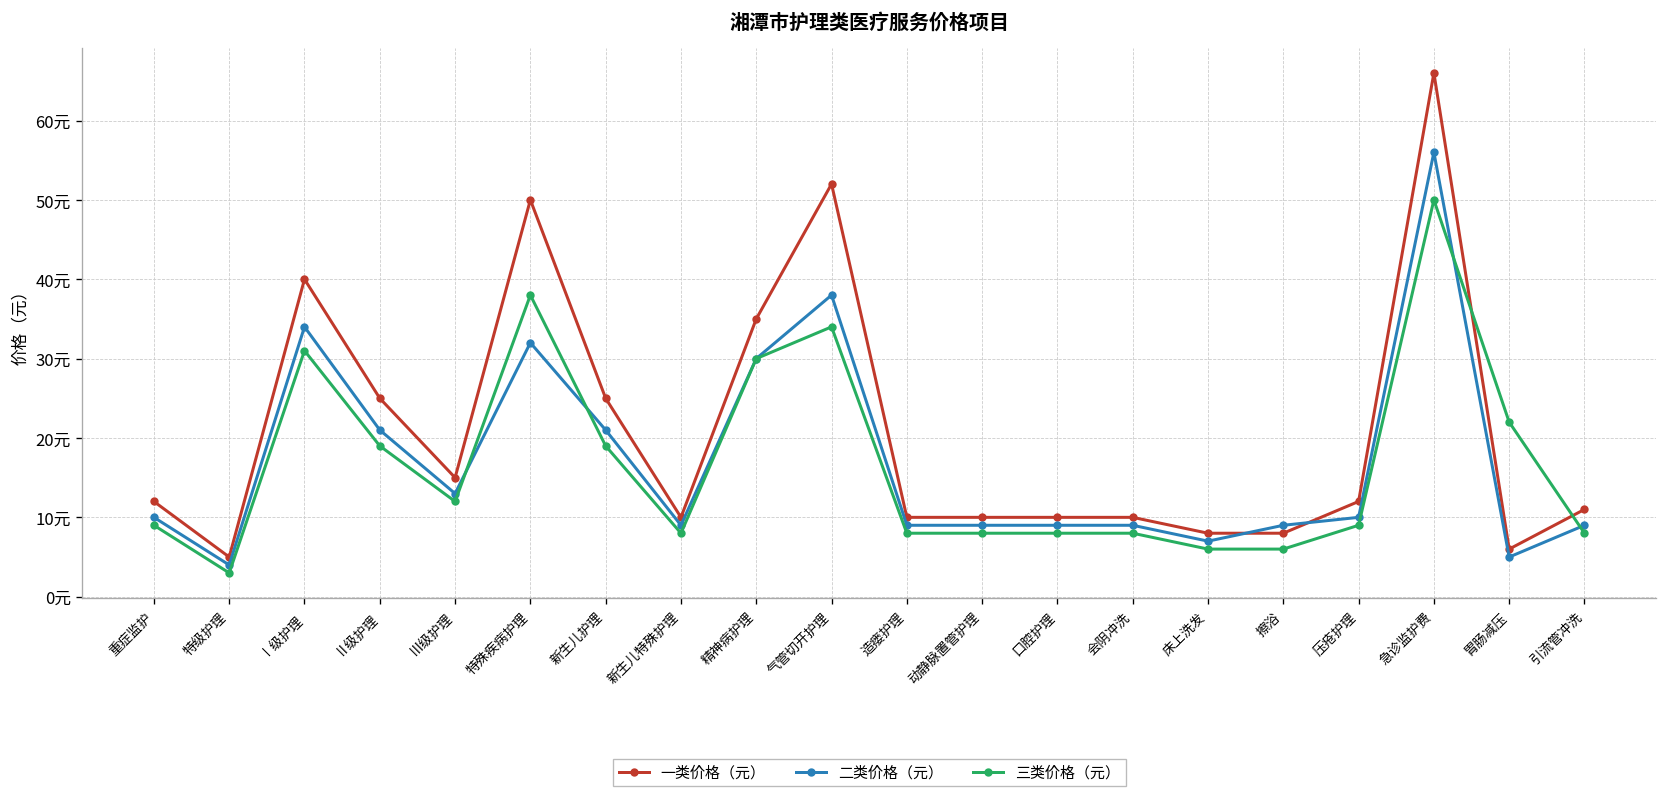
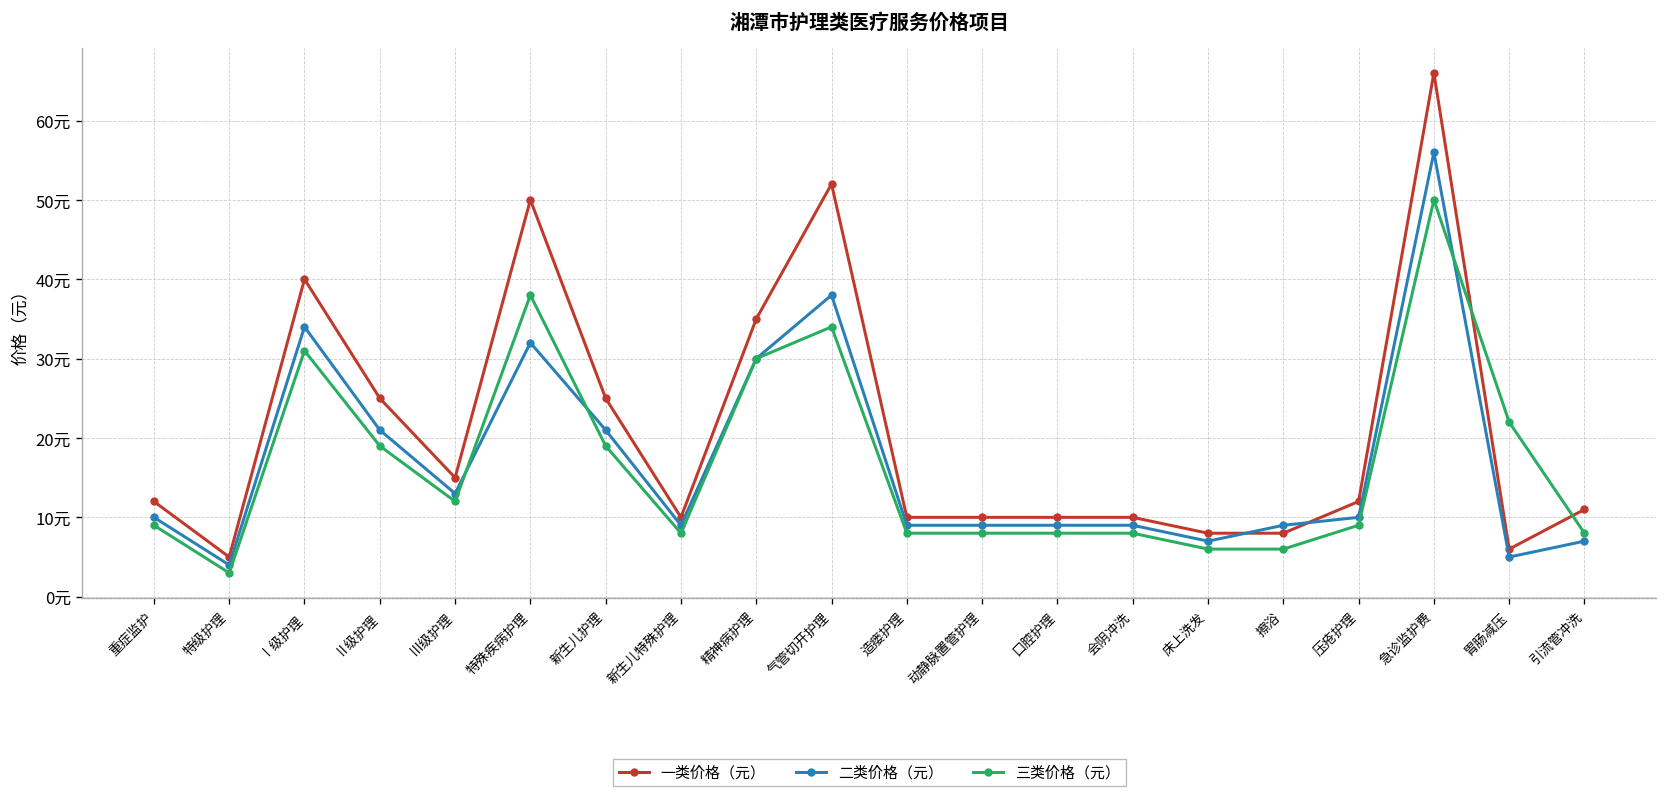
二类价格（元）, 引流管冲洗: 9元 -> 7元
